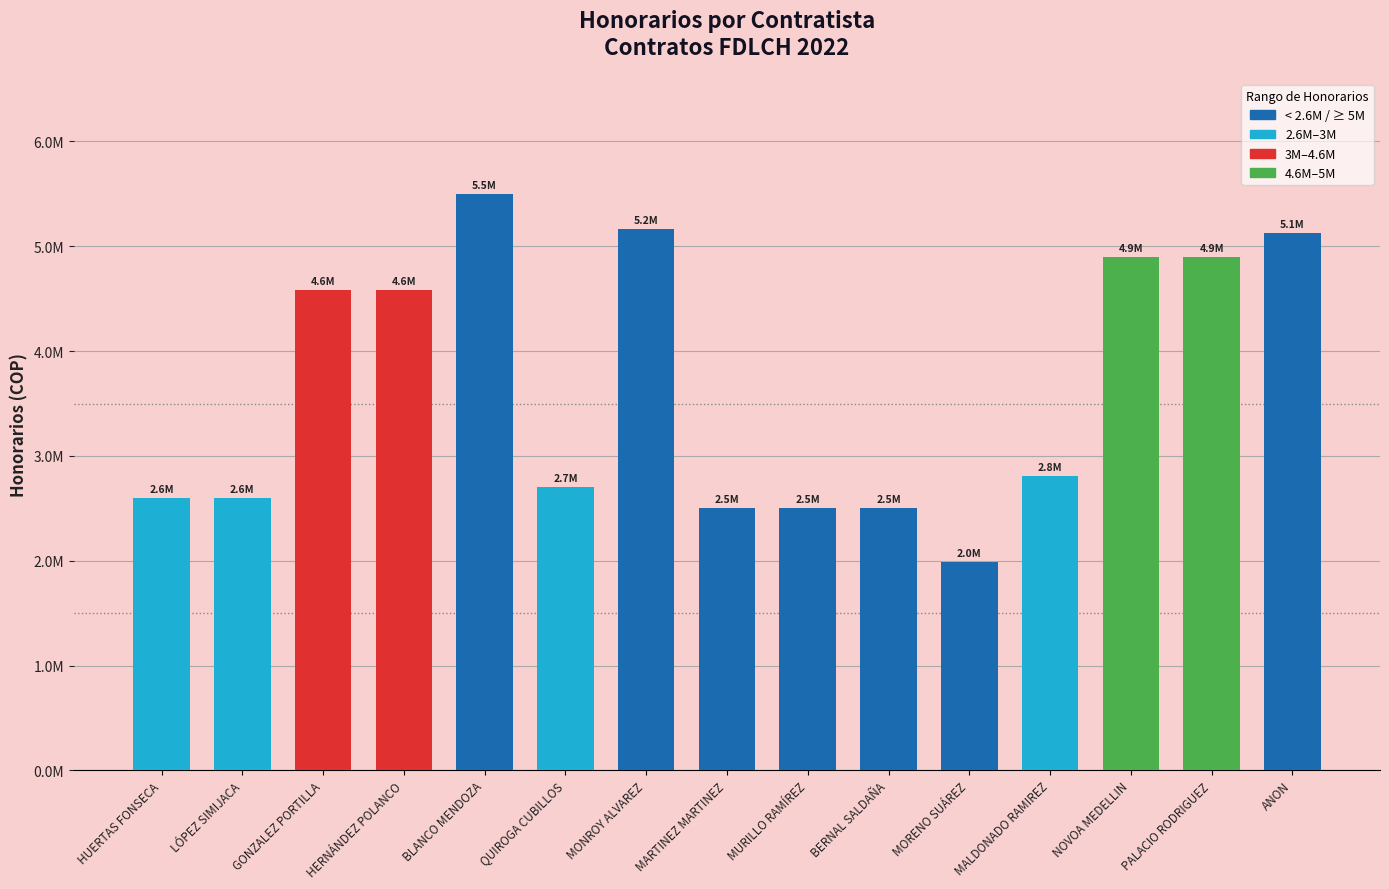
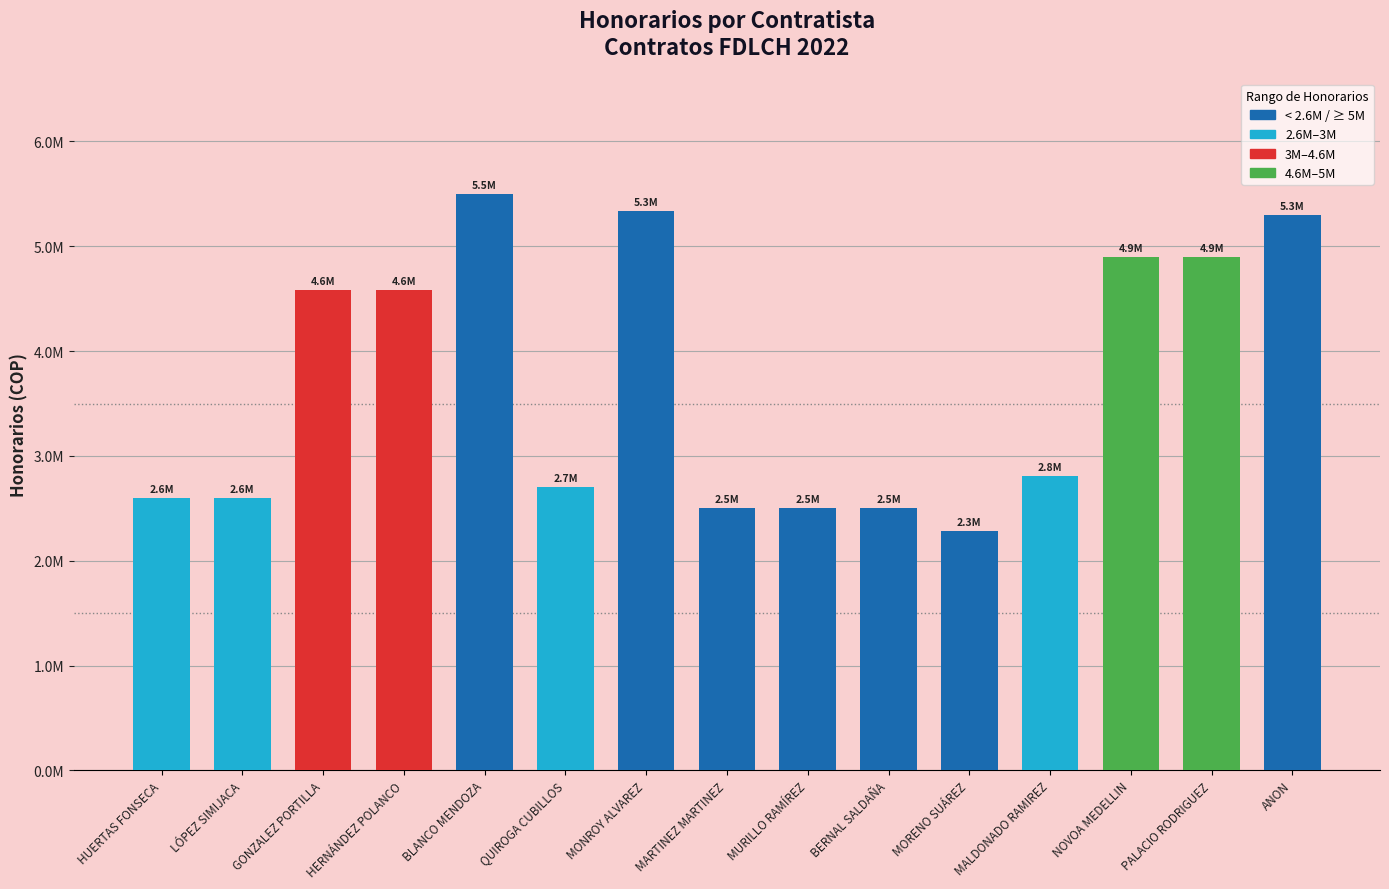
MONROY ALVAREZ: 5.2M -> 5.3M
MORENO SUÁREZ: 2.0M -> 2.3M
ANON: 5.1M -> 5.3M
